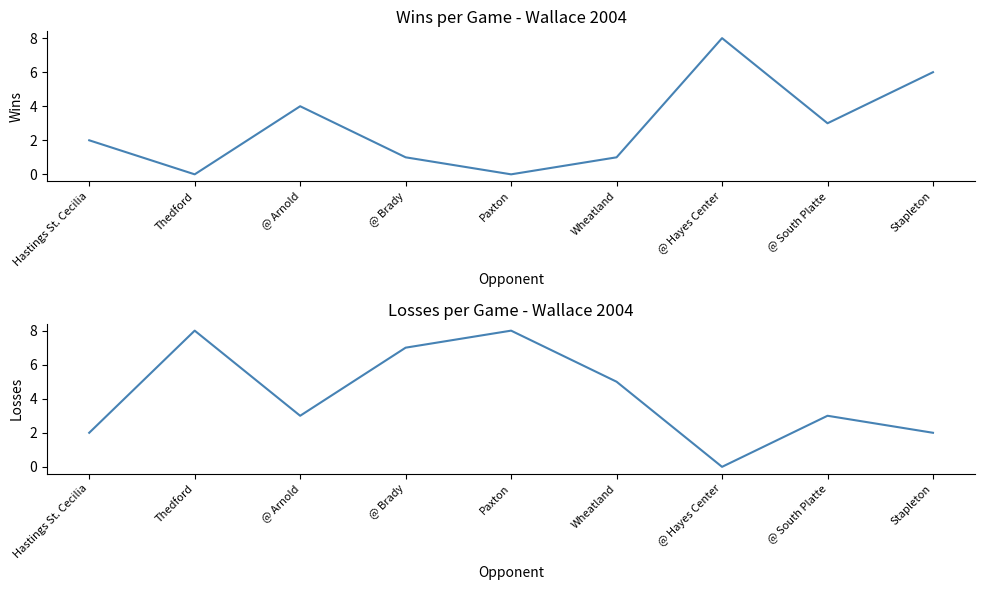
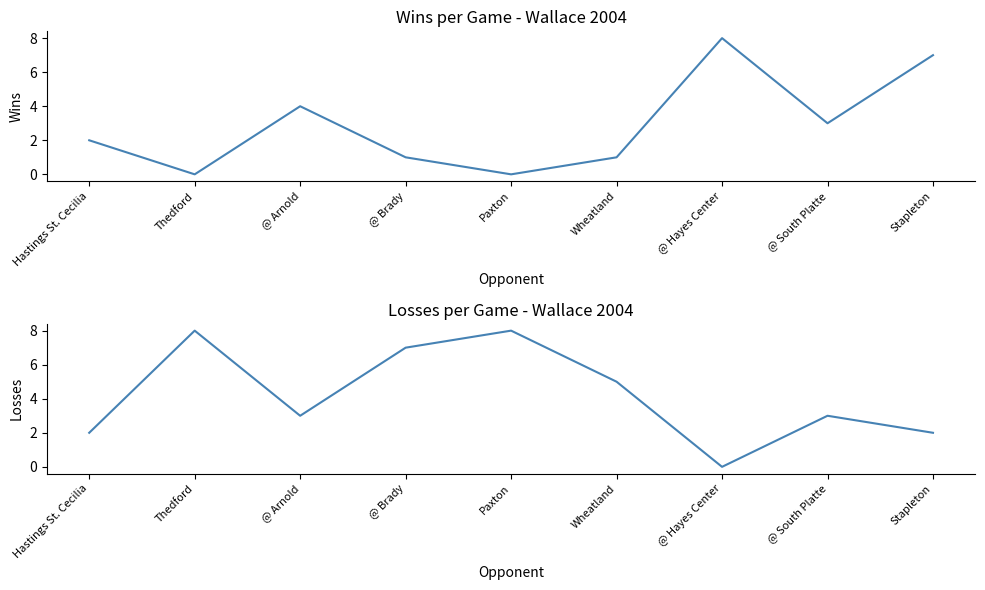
Wins per Game - Wallace 2004, Stapleton: 6 -> 7
